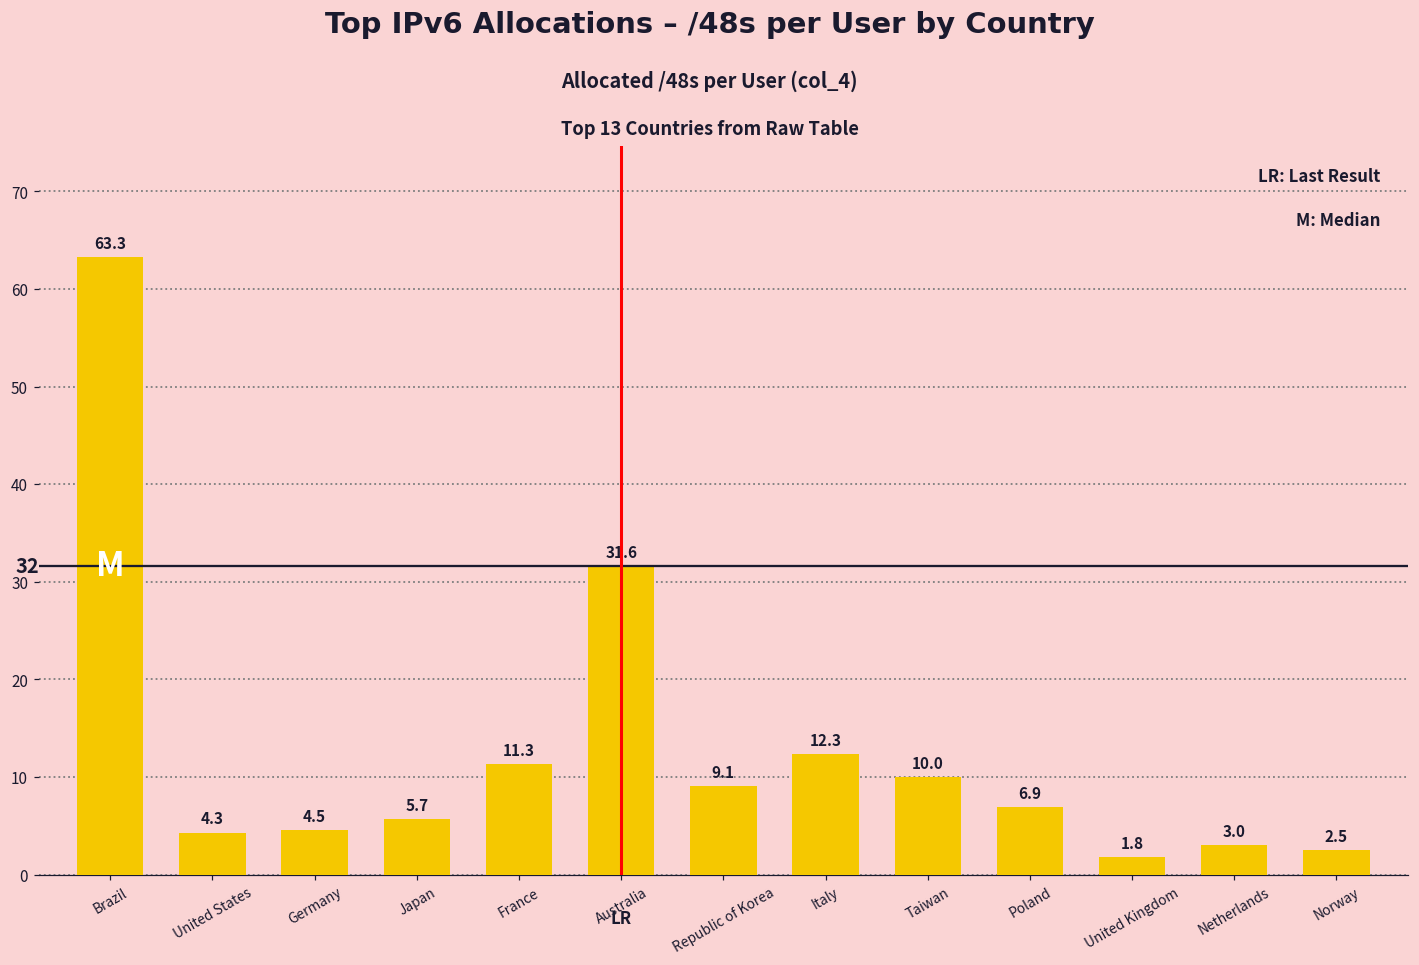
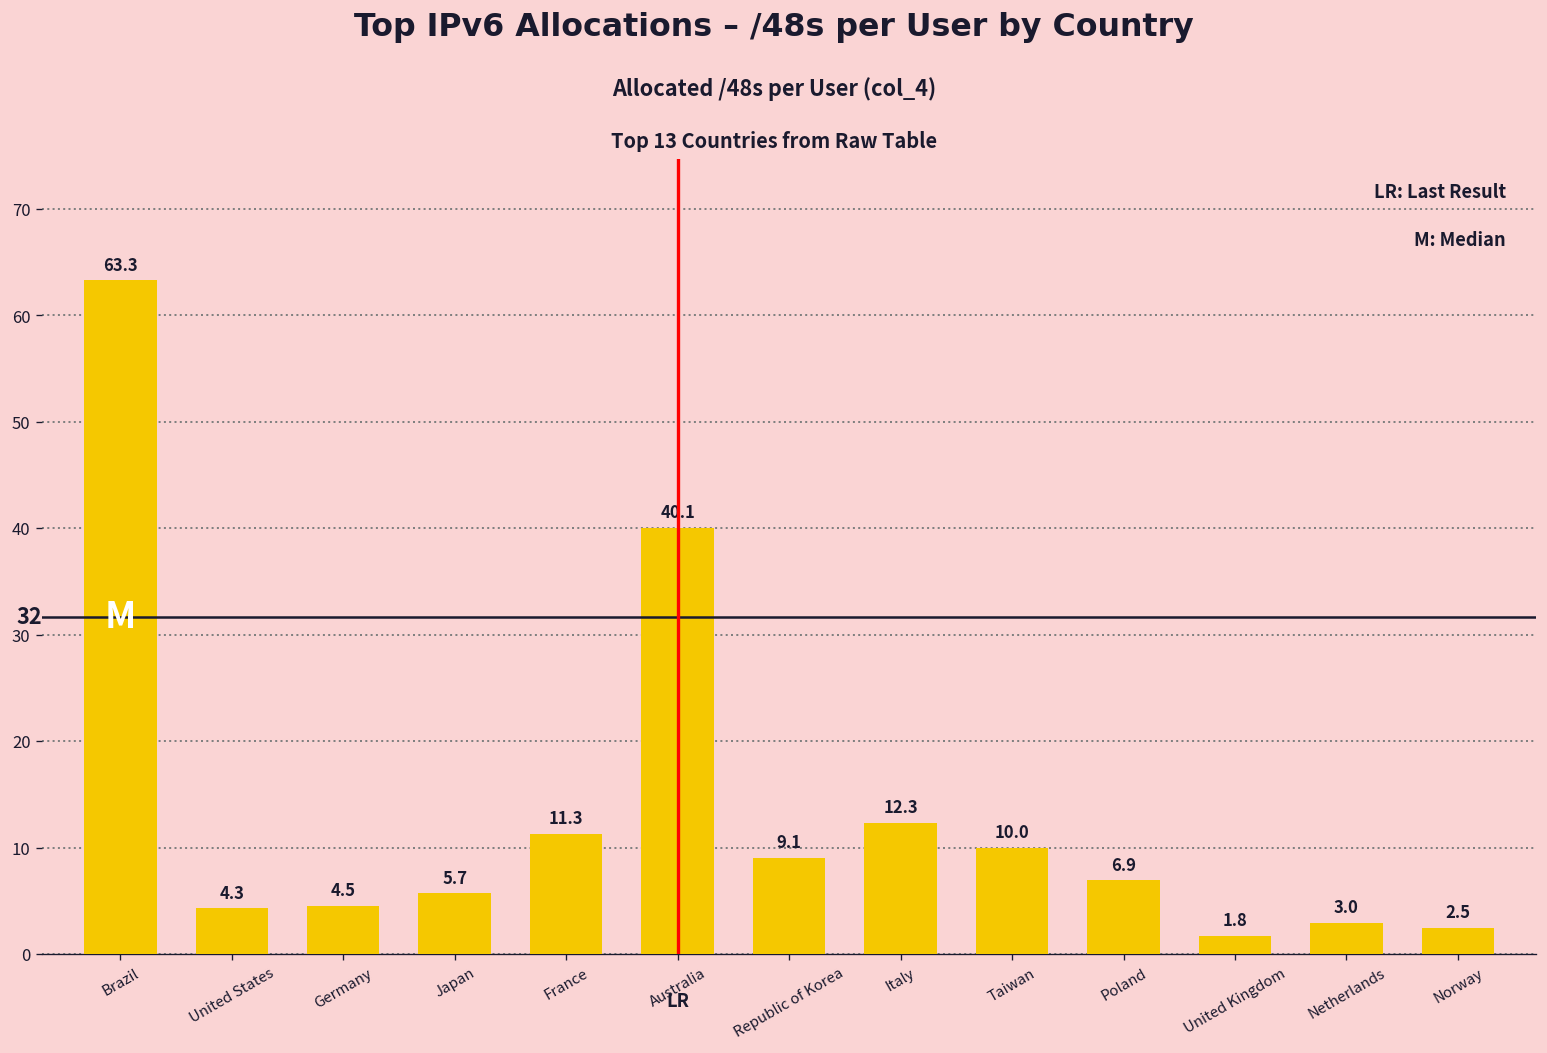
Australia: 31.6 -> 40.1
